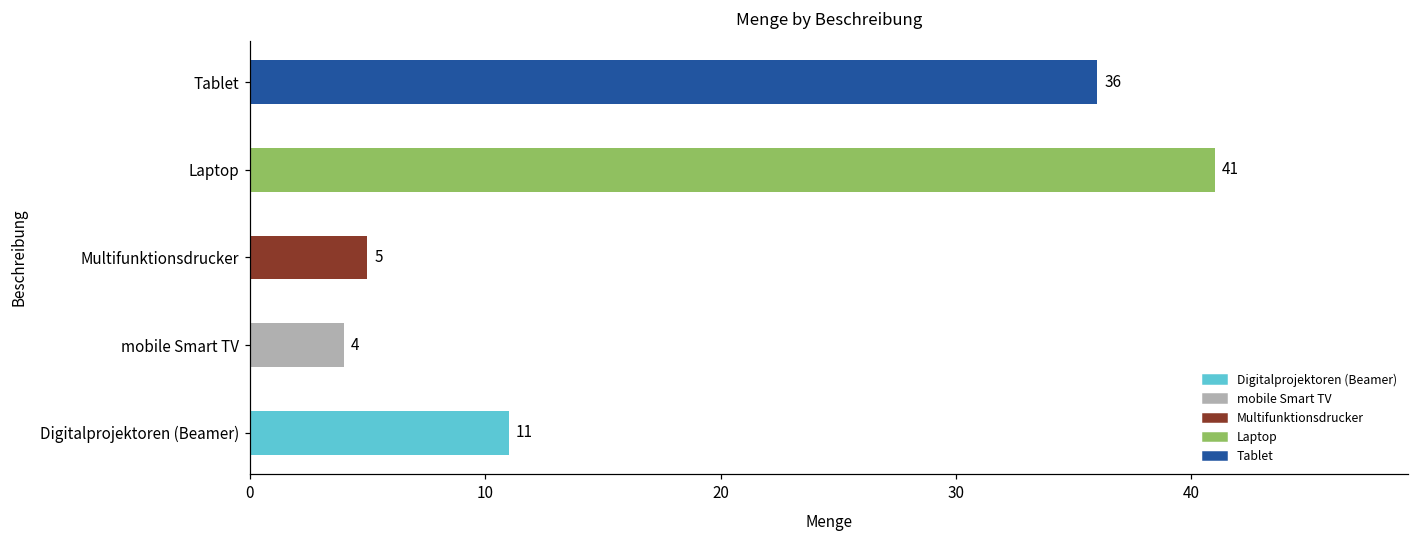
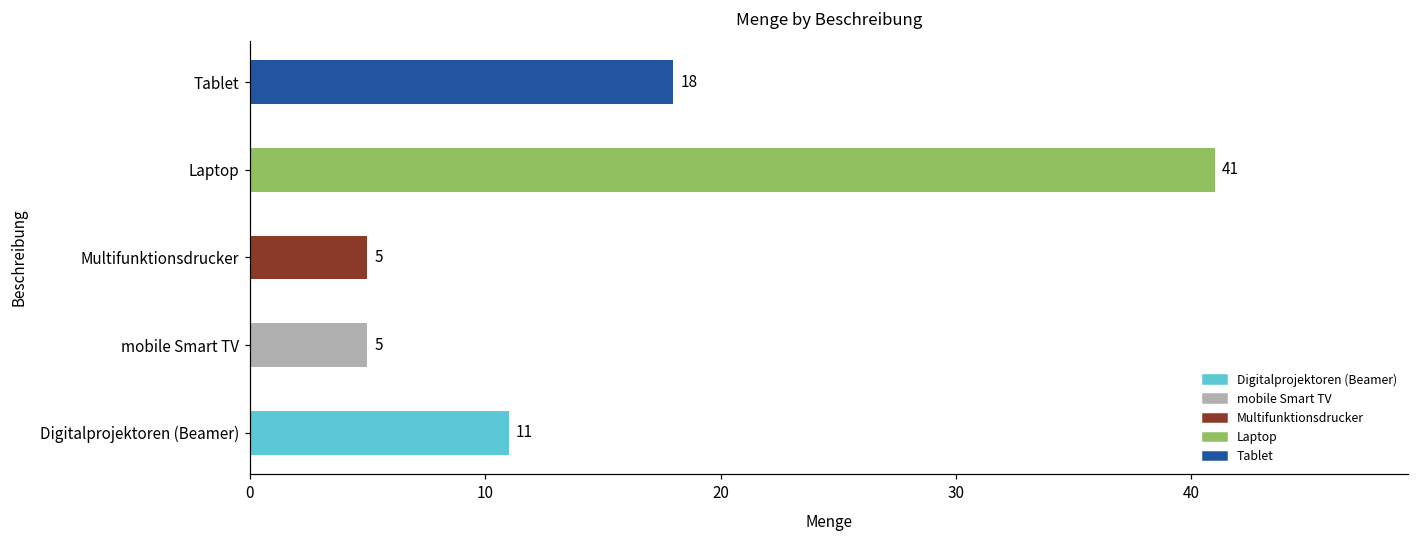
Tablet: 36 -> 18
mobile Smart TV: 4 -> 5
